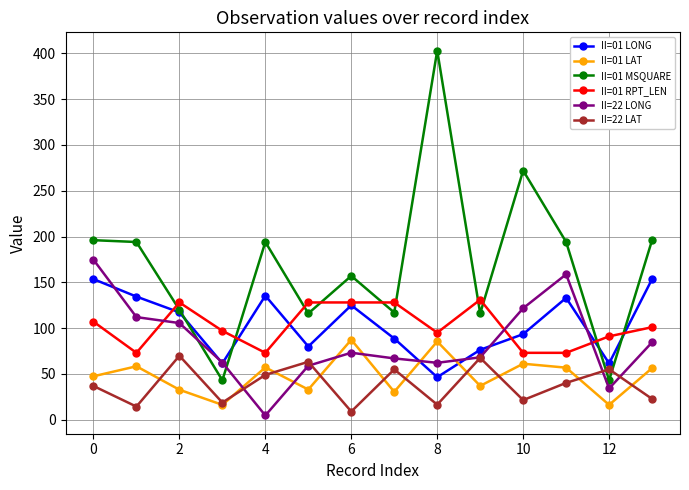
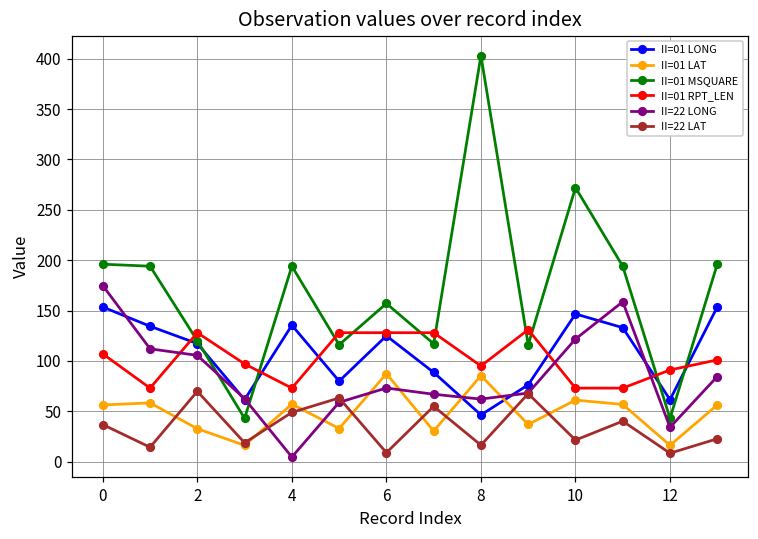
II=01 LAT, 0: 50 -> 60
II=01 LONG, 10: 90 -> 150
II=22 LAT, 12: 60 -> 10
